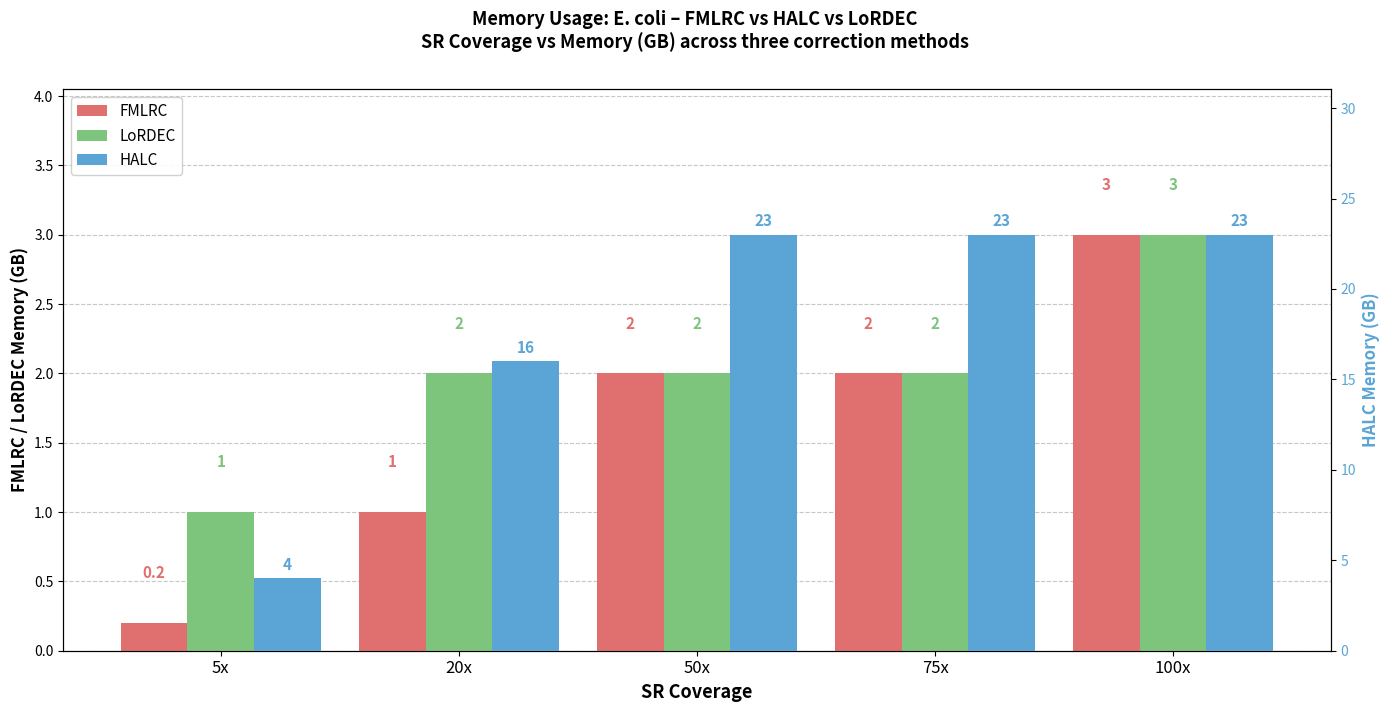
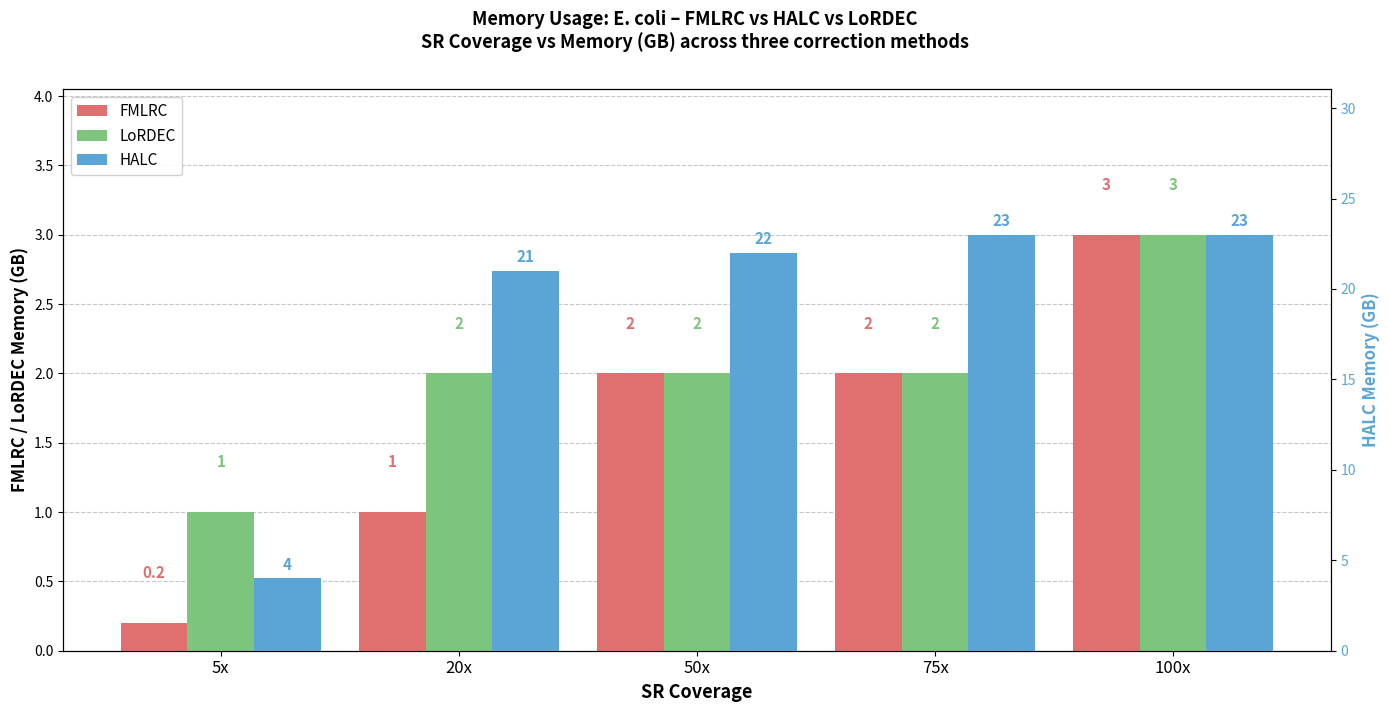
HALC, 20x: 16 -> 21
HALC, 50x: 23 -> 22
